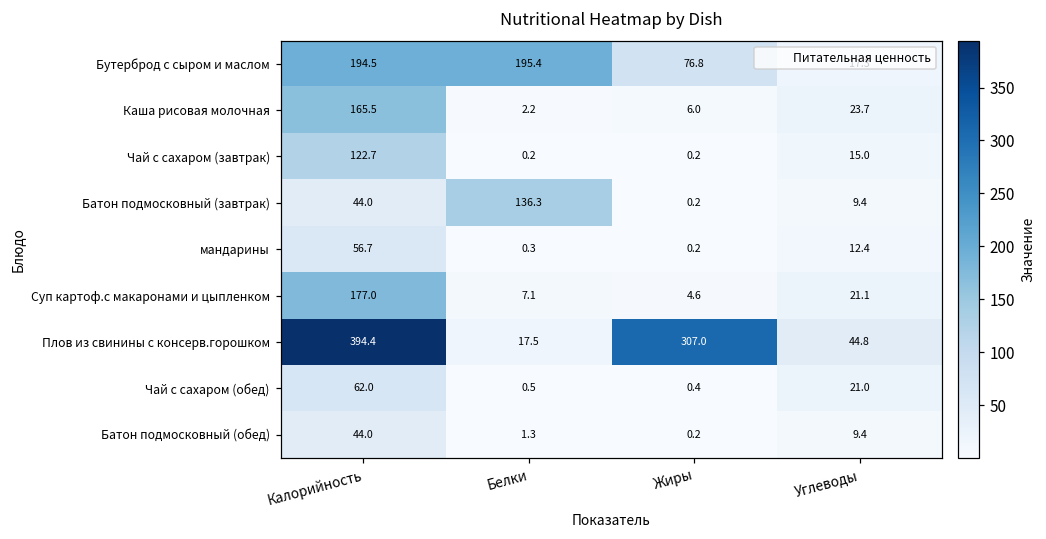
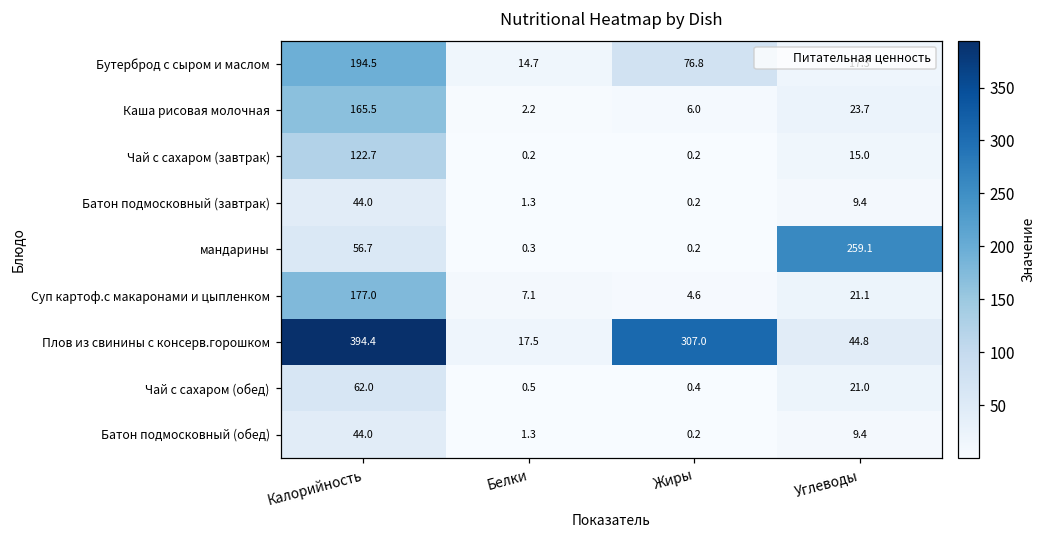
Бутерброд с сыром и маслом, Белки: 195.4 -> 14.7
Батон подмосковный (завтрак), Белки: 136.3 -> 1.3
мандарины, Углеводы: 12.4 -> 259.1
